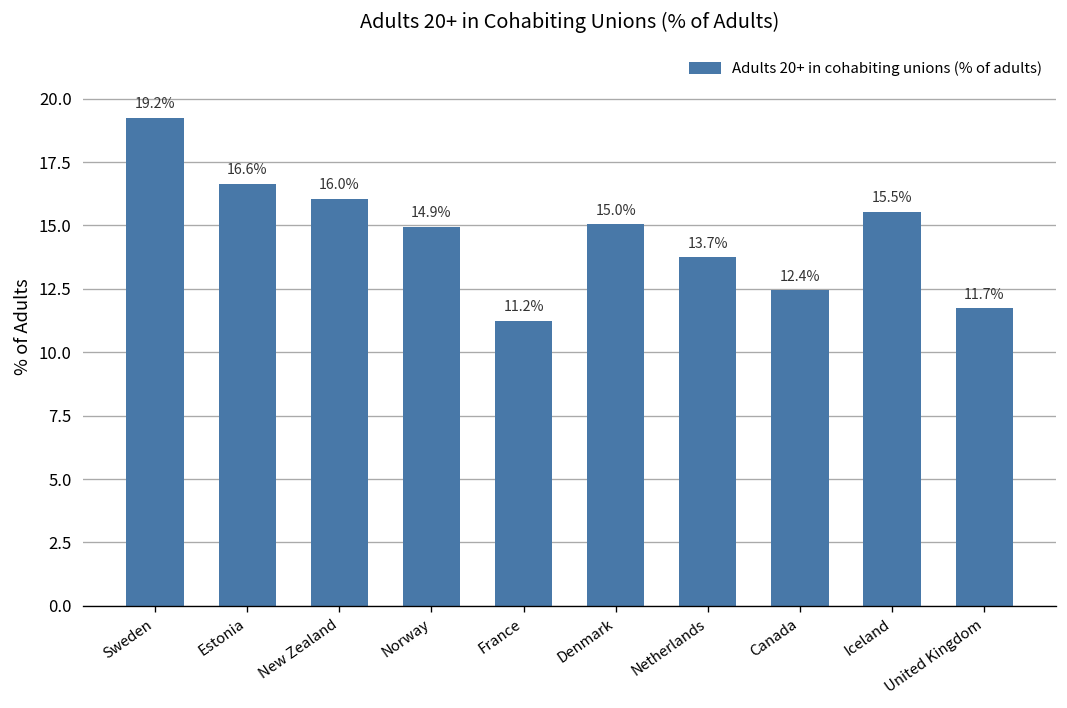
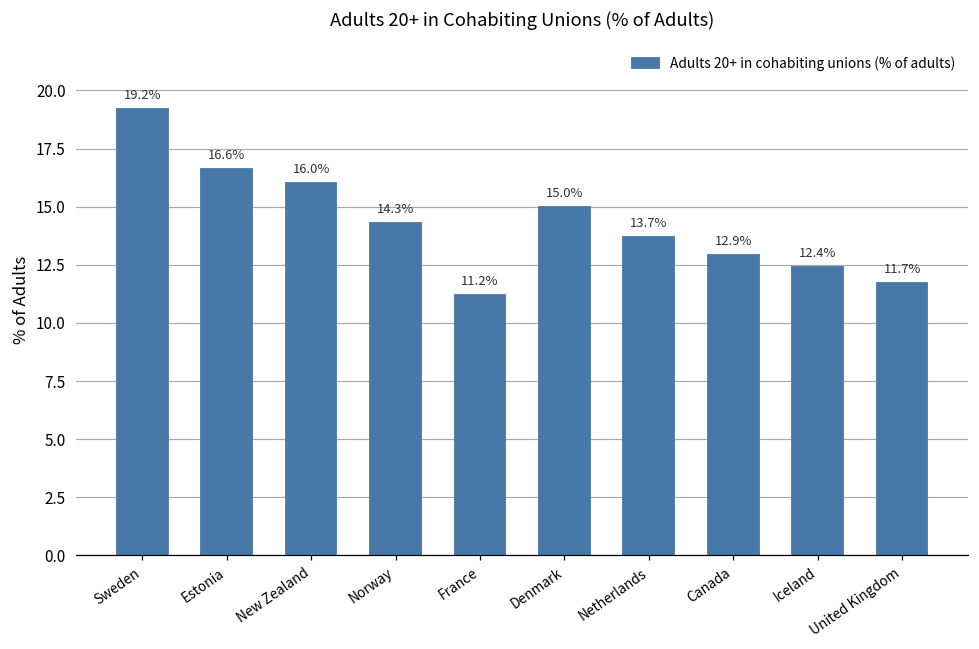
Norway: 14.9% -> 14.3%
Canada: 12.4% -> 12.9%
Iceland: 15.5% -> 12.4%
